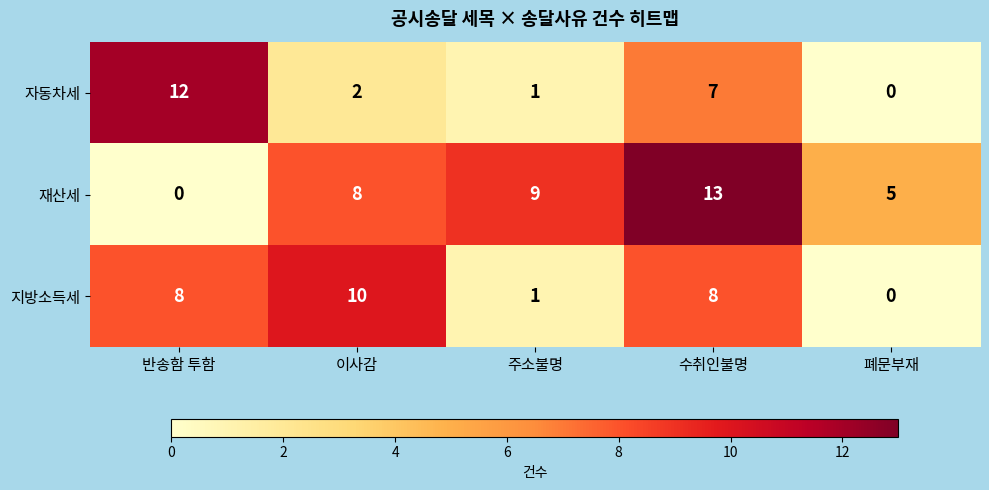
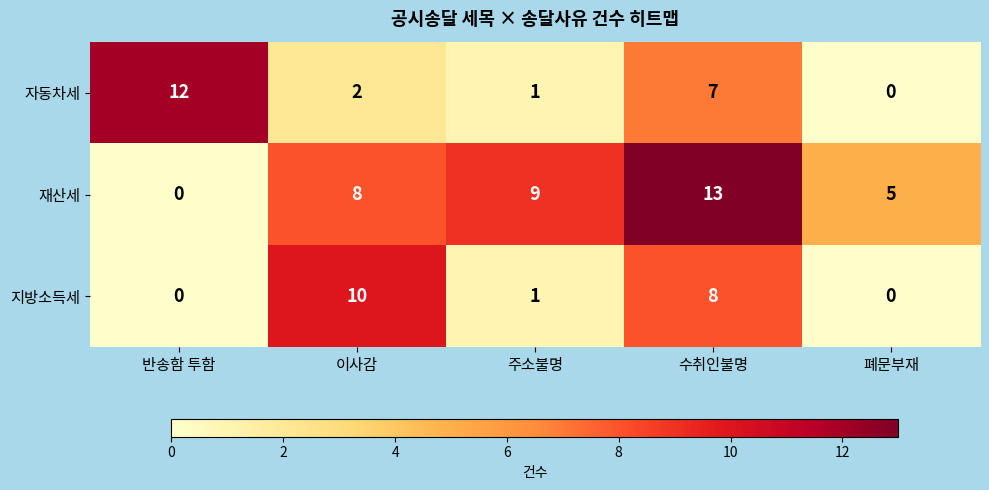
지방소득세, 반송함 투함: 8 -> 0
